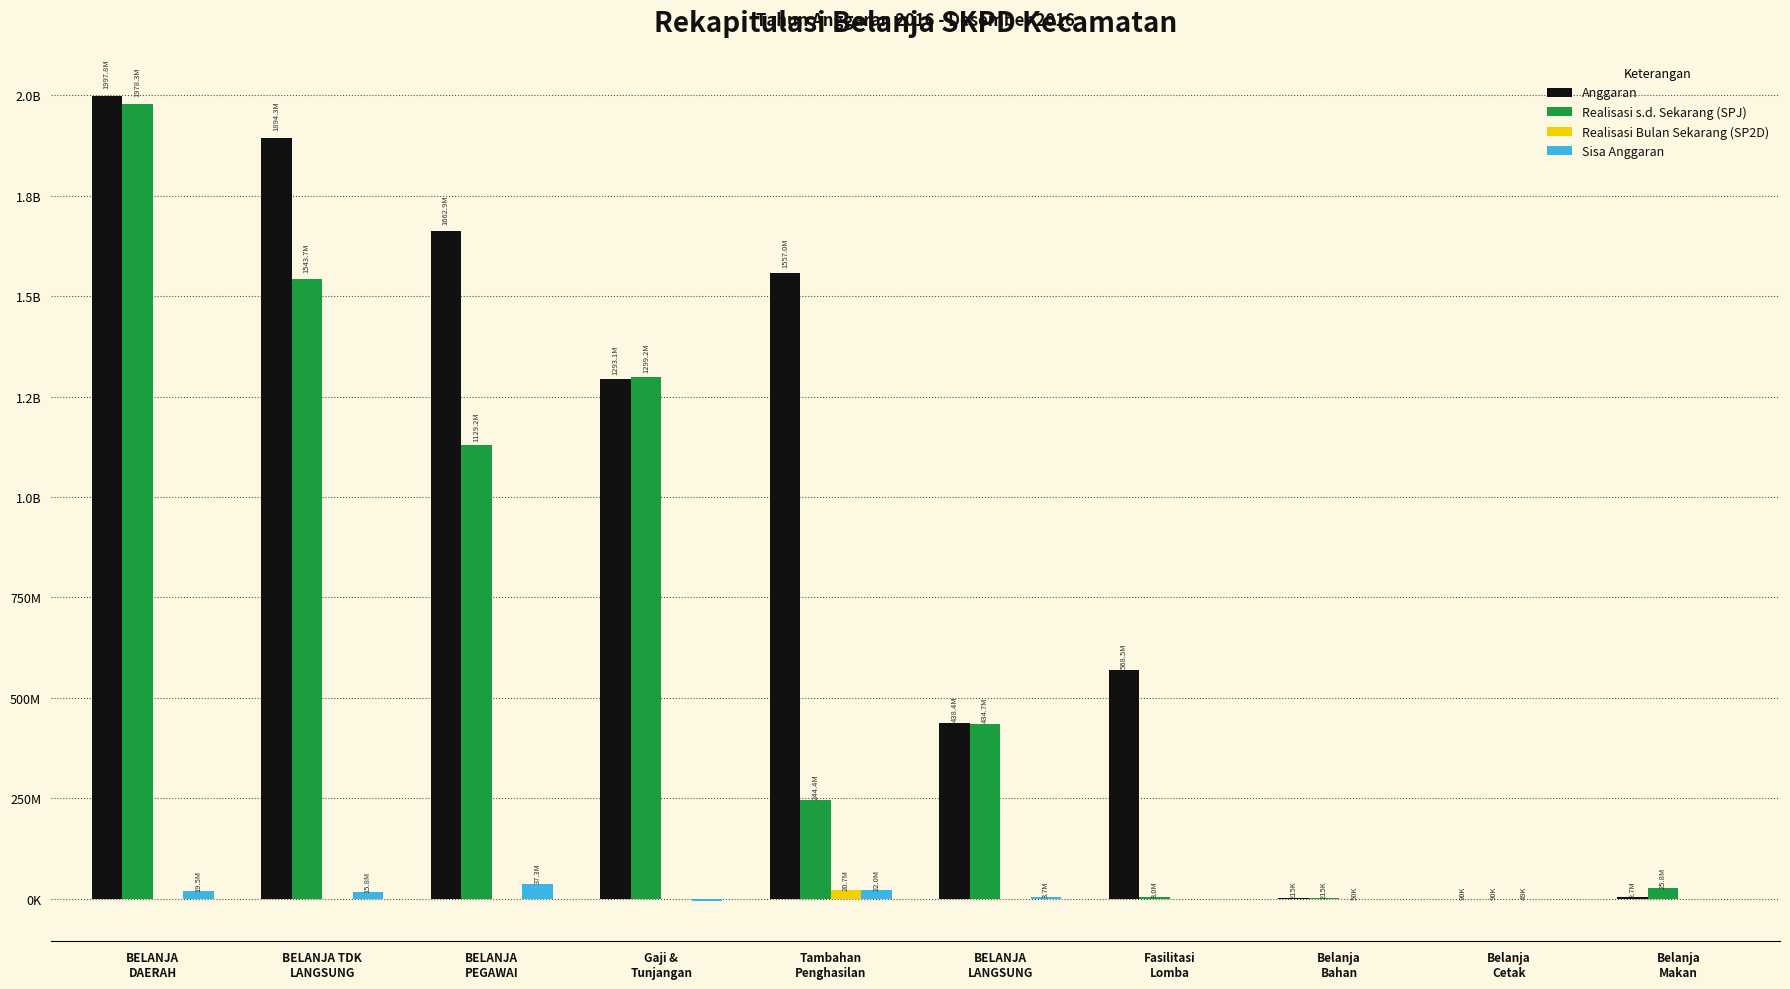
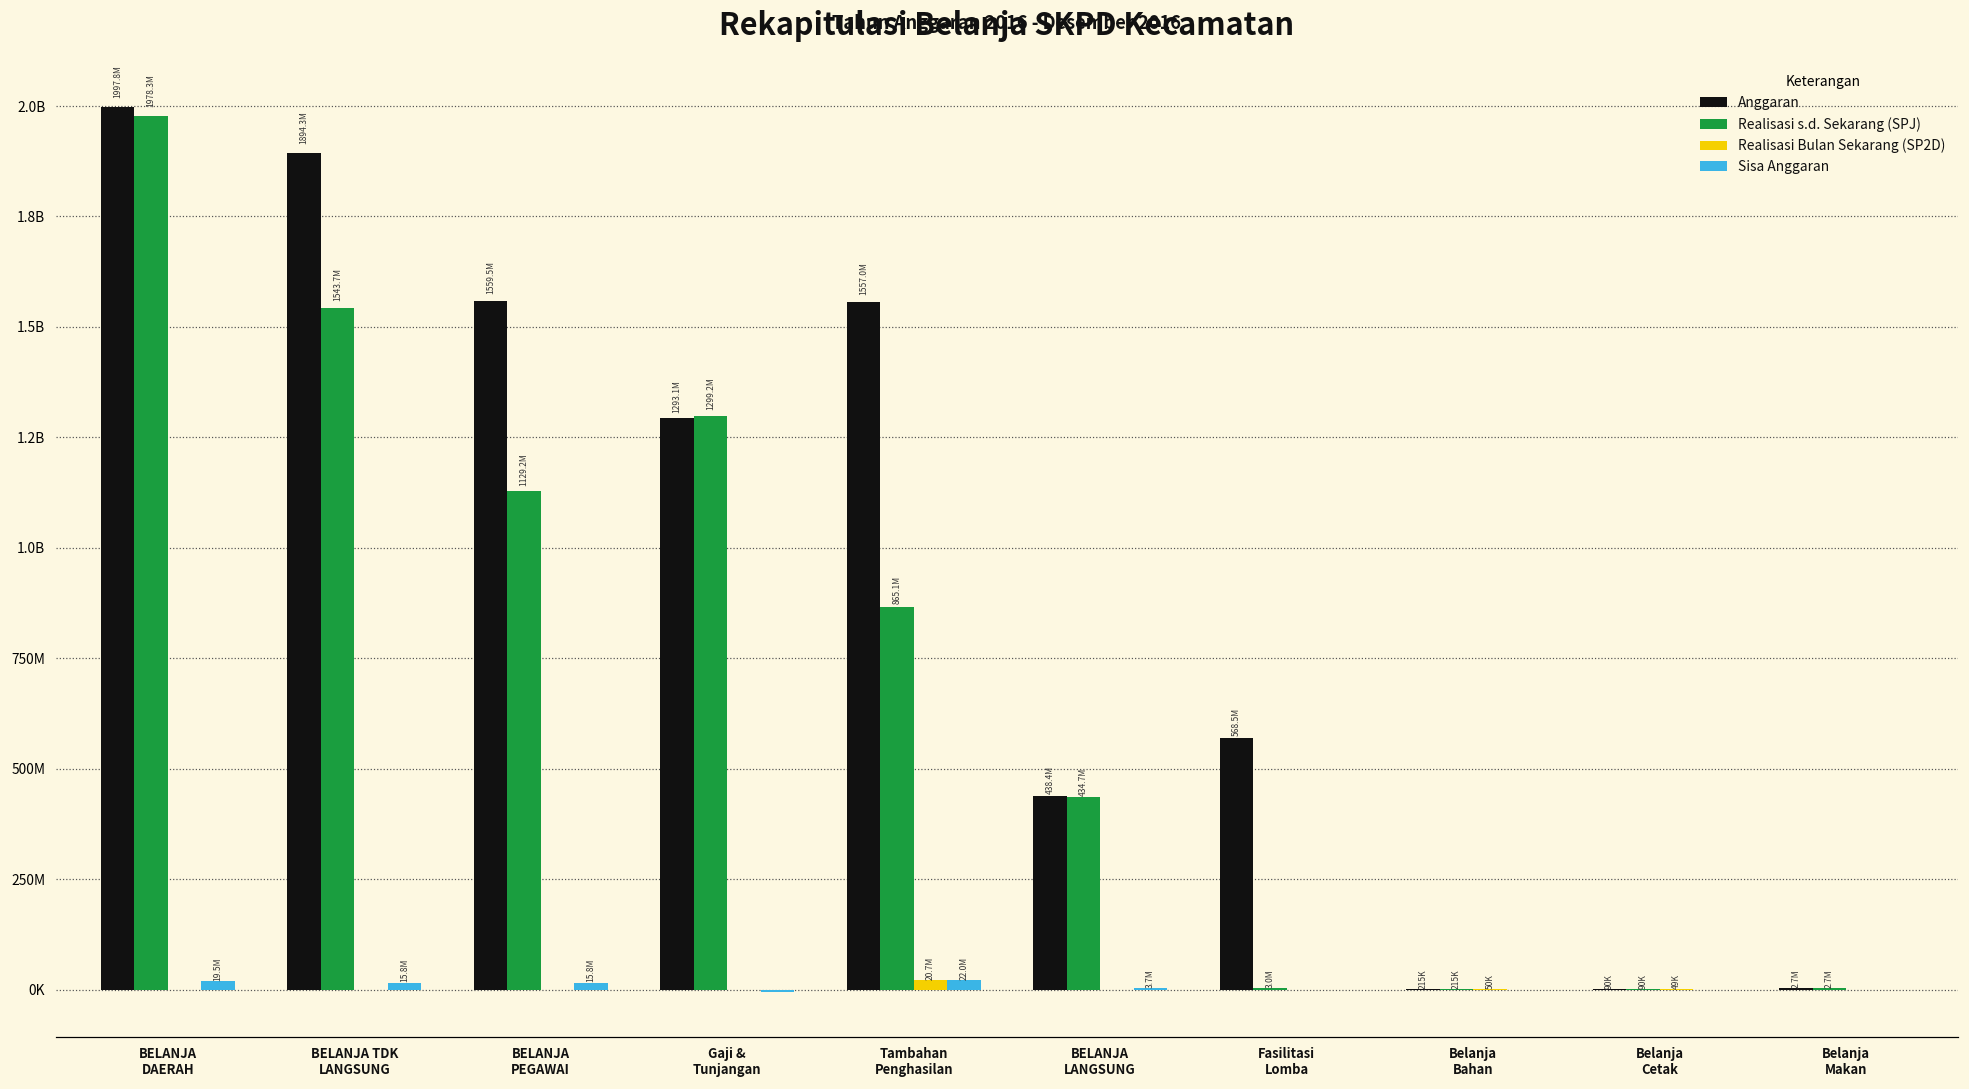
Anggaran, BELANJA PEGAWAI: 1662.9M -> 1559.5M
Sisa Anggaran, BELANJA PEGAWAI: 37.3M -> 15.8M
Realisasi s.d. Sekarang (SPJ), Tambahan Penghasilan: 244.4M -> 865.1M
Realisasi s.d. Sekarang (SPJ), Belanja Makan: 25.8M -> 2.7M
